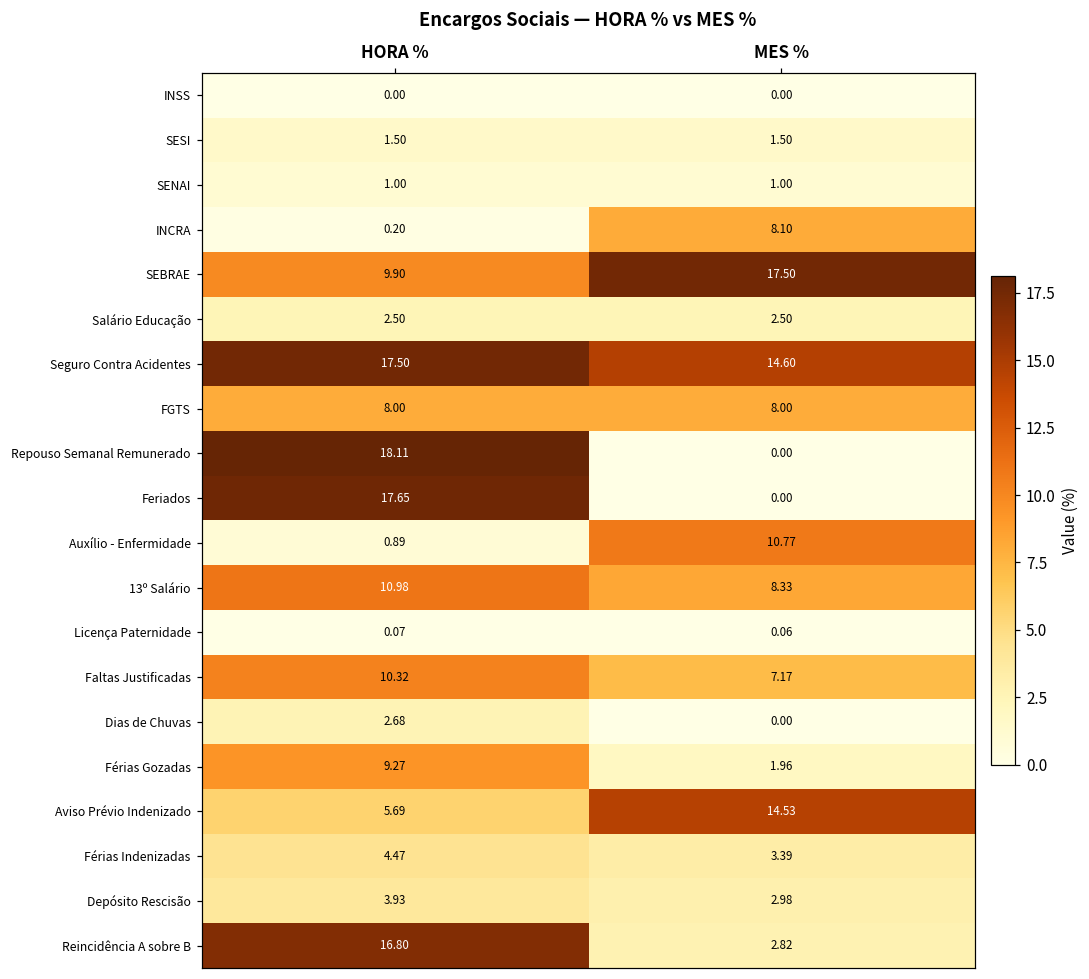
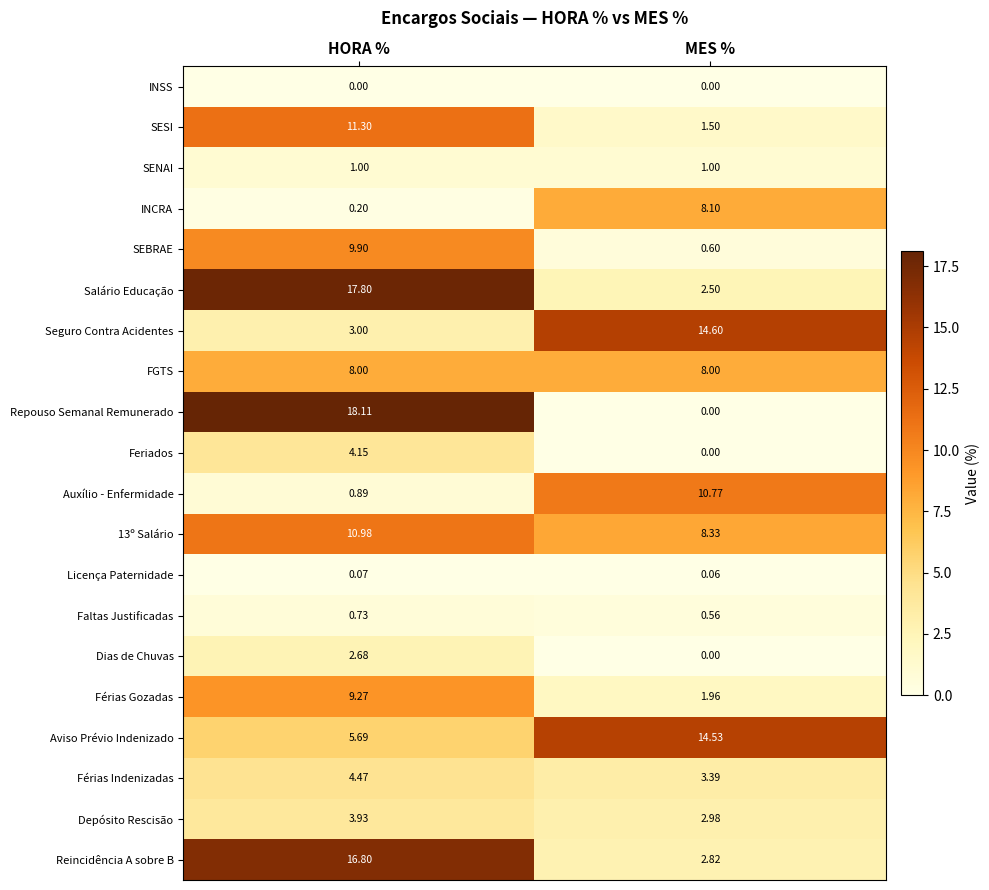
SESI, HORA %: 1.50 -> 11.30
SEBRAE, MES %: 17.50 -> 0.60
Salário Educação, HORA %: 2.50 -> 17.80
Seguro Contra Acidentes, HORA %: 17.50 -> 3.00
Feriados, HORA %: 17.65 -> 4.15
Faltas Justificadas, HORA %: 10.32 -> 0.73
Faltas Justificadas, MES %: 7.17 -> 0.56
